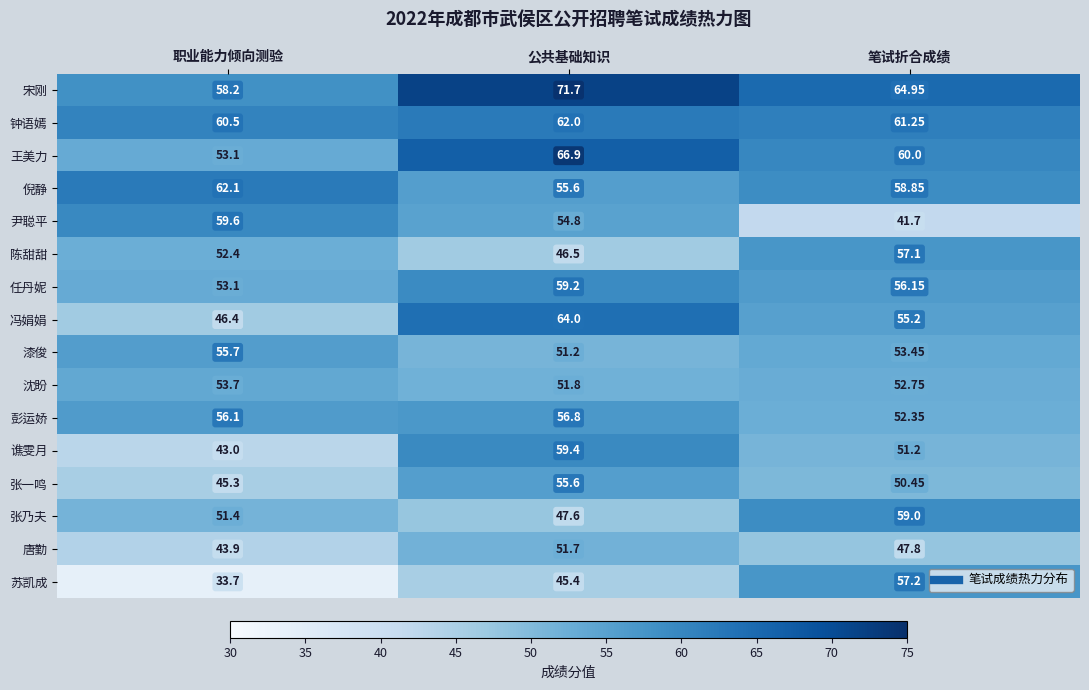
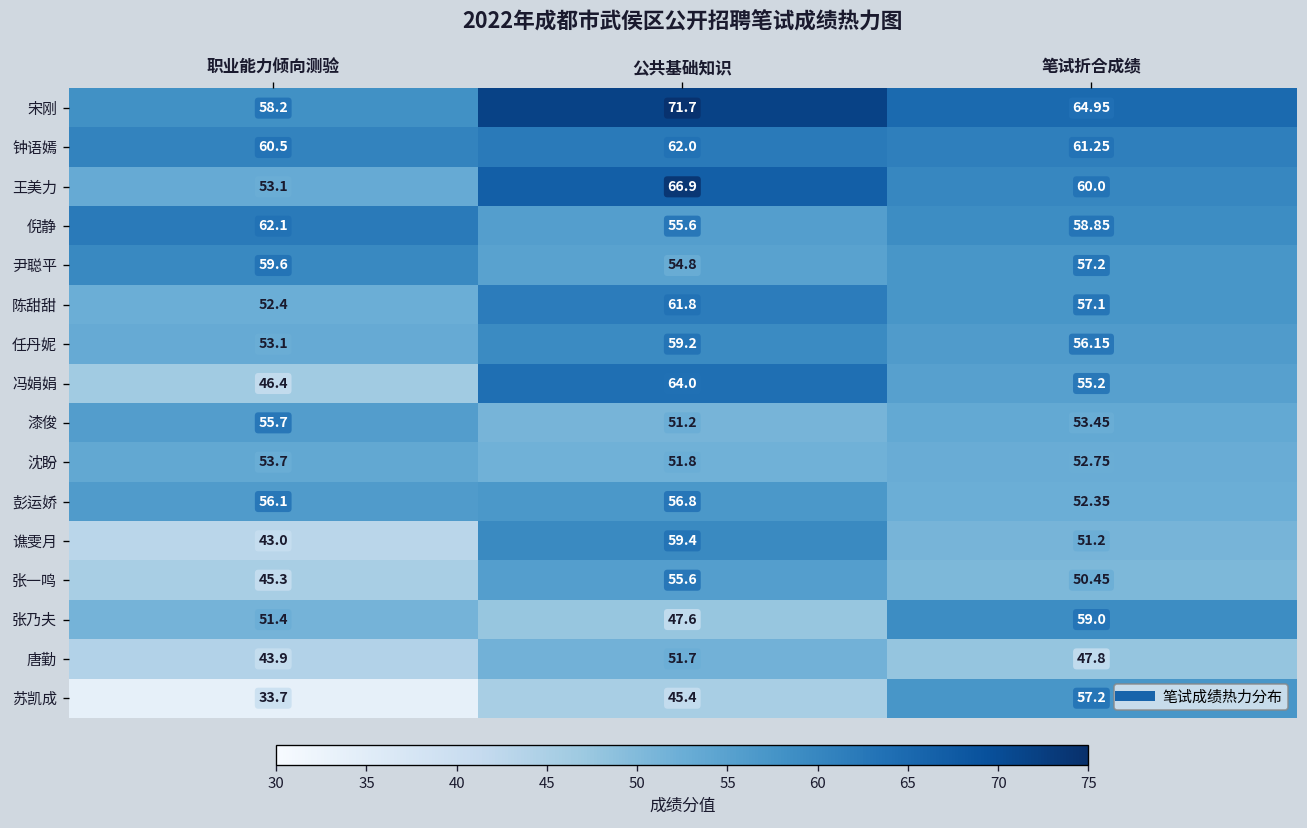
尹聪平, 笔试折合成绩: 41.7 -> 57.2
陈甜甜, 公共基础知识: 46.5 -> 61.8
